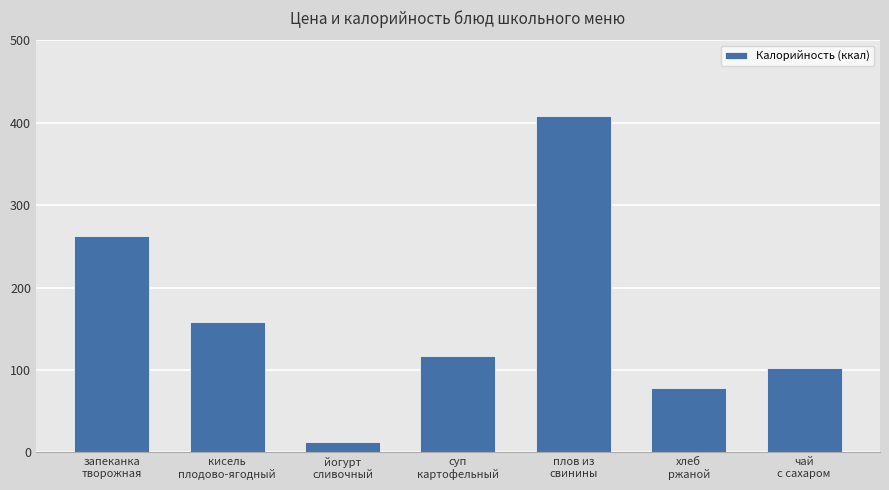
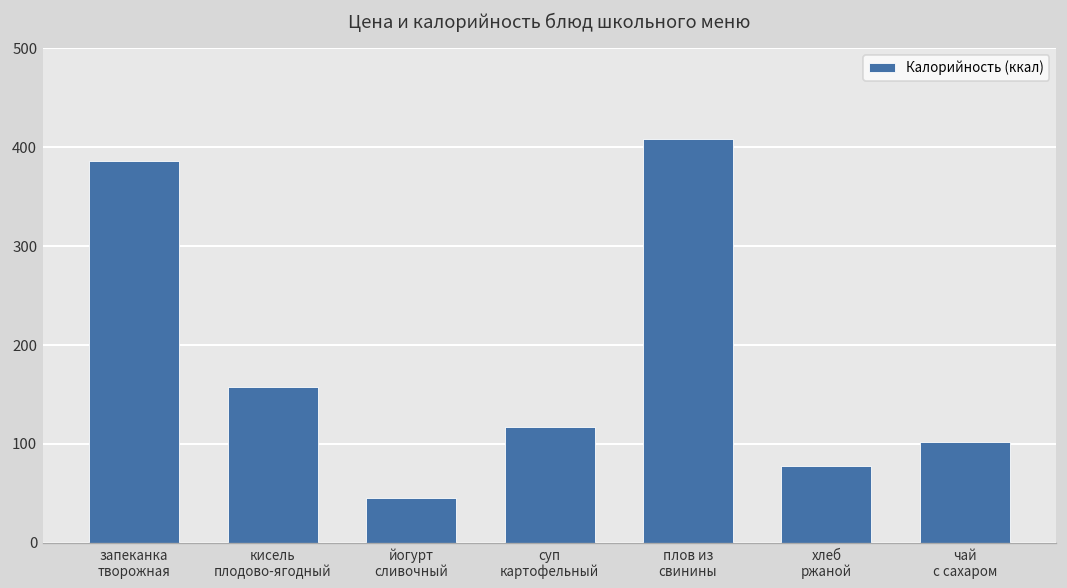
запеканка творожная: 260 -> 390
йогурт сливочный: 10 -> 50
